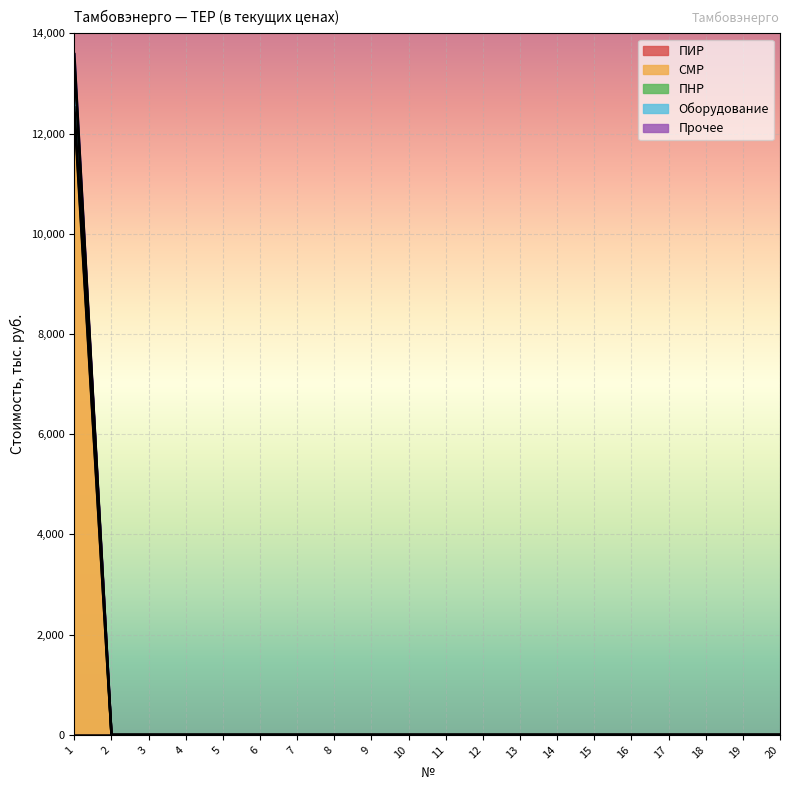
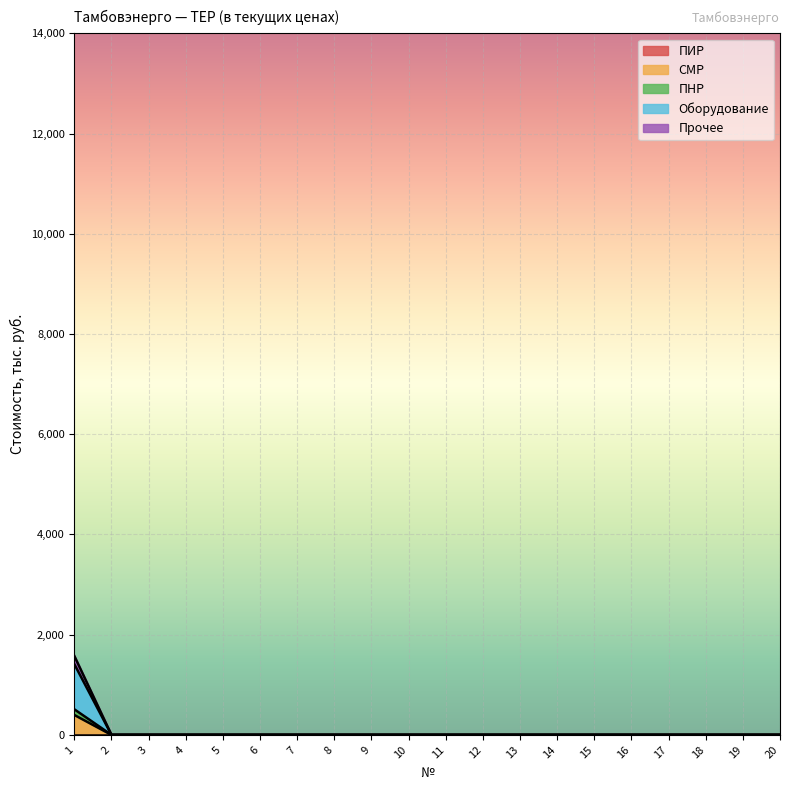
СМР, 1: 12,400 -> 400
